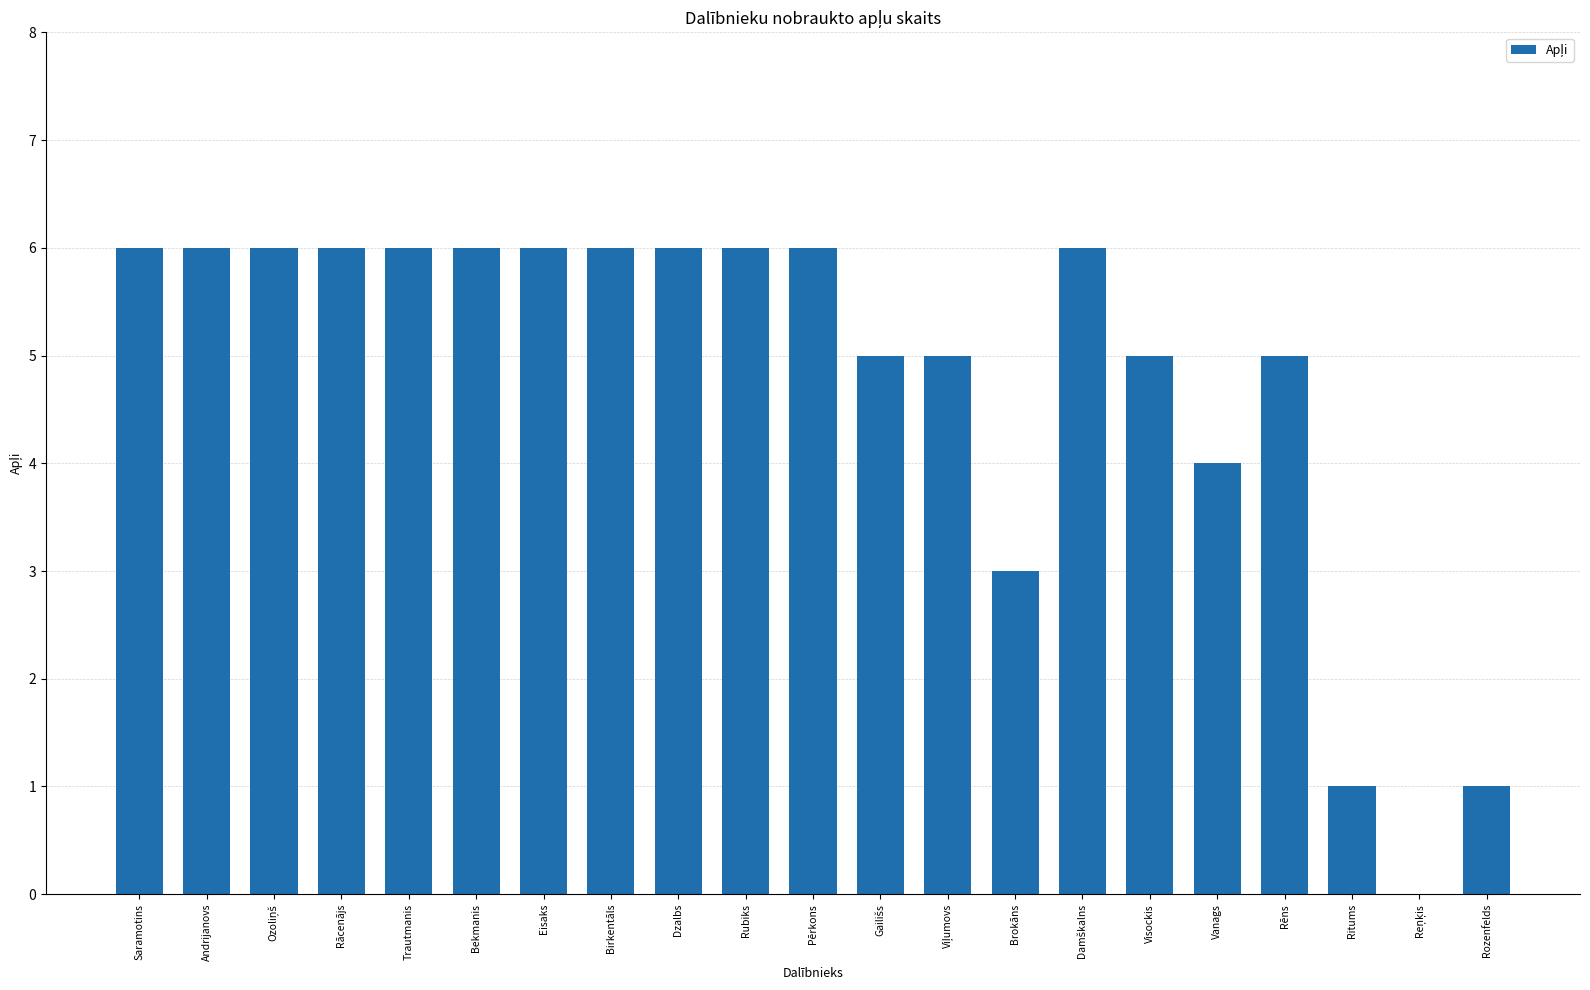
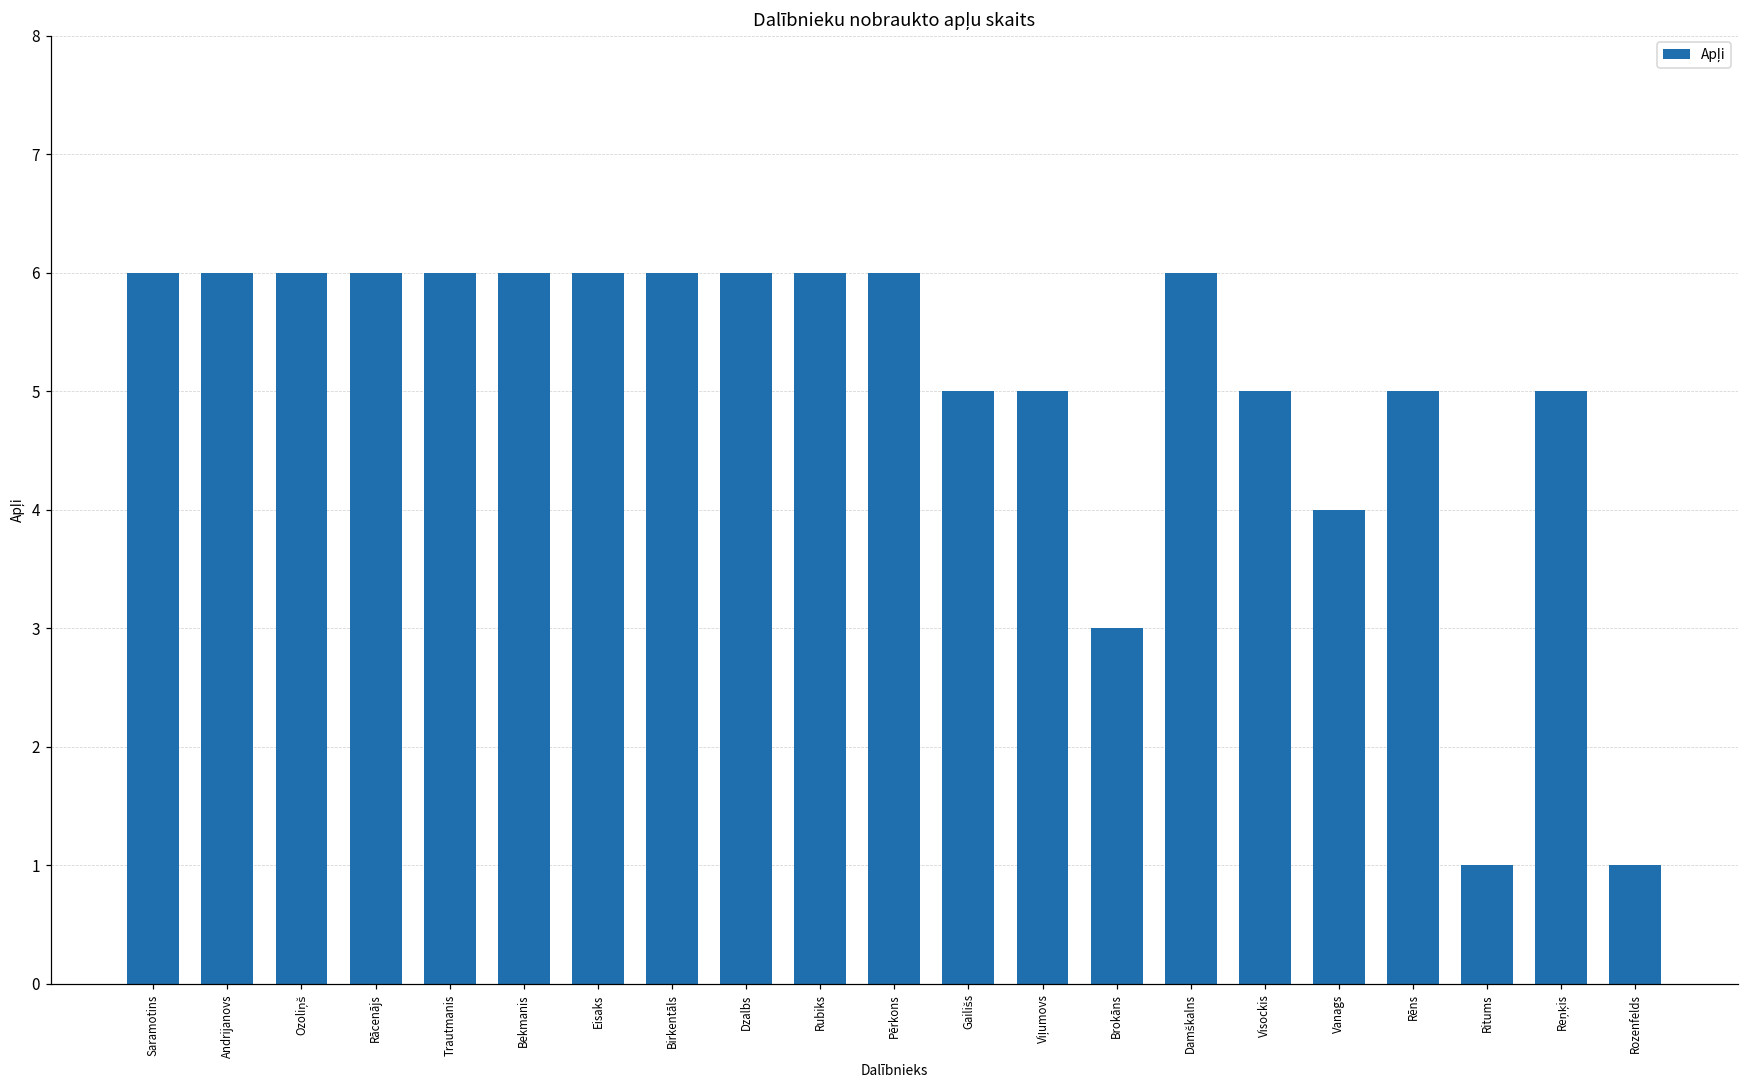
Reņķis: 0 -> 5
